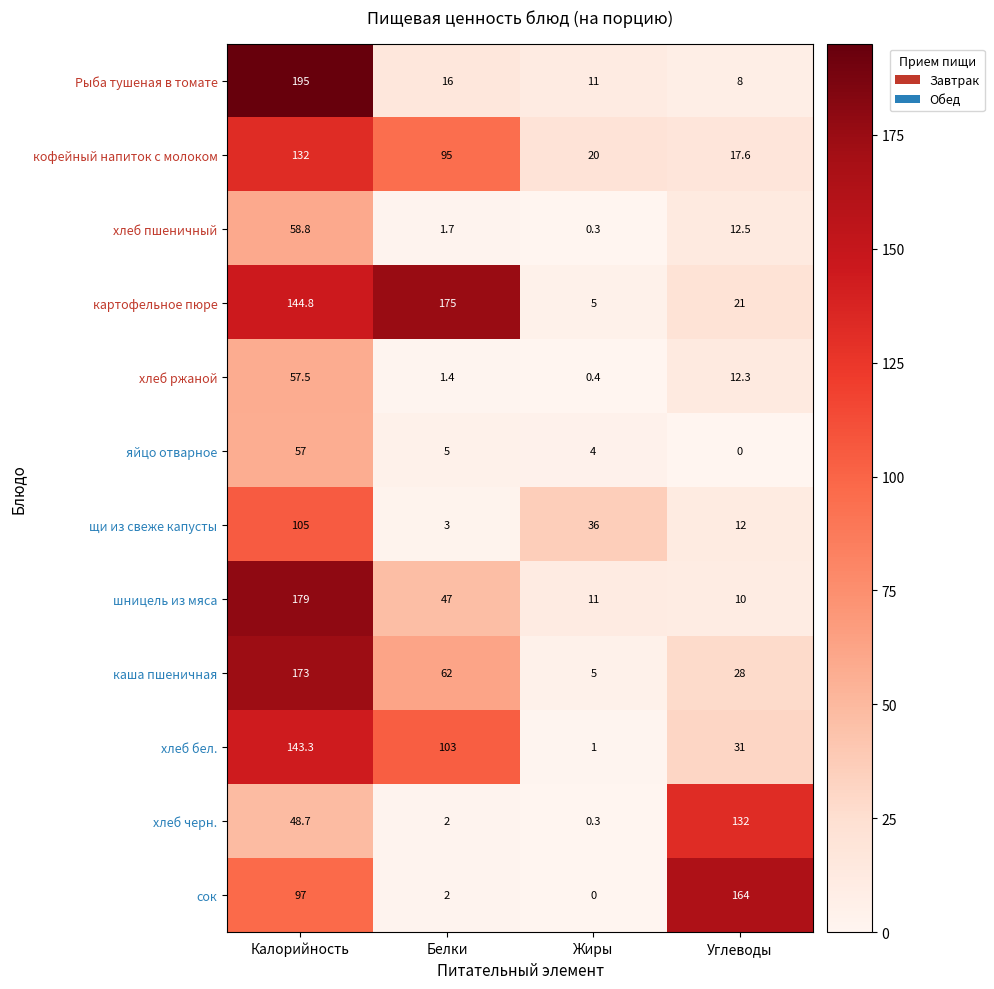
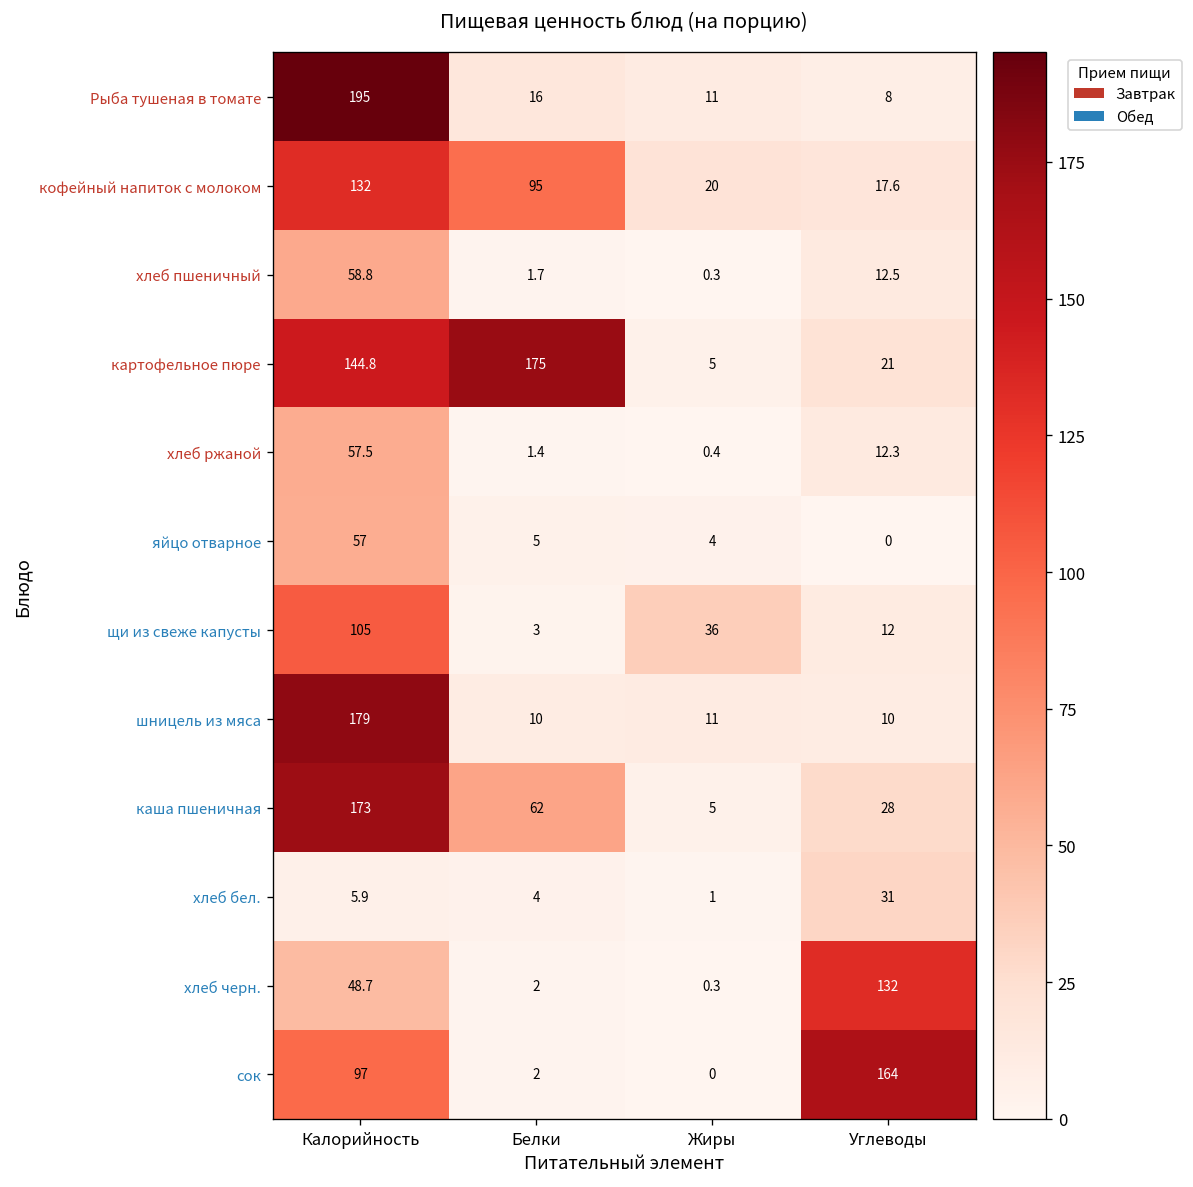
шницель из мяса, Белки: 47 -> 10
хлеб бел., Калорийность: 143.3 -> 5.9
хлеб бел., Белки: 103 -> 4
